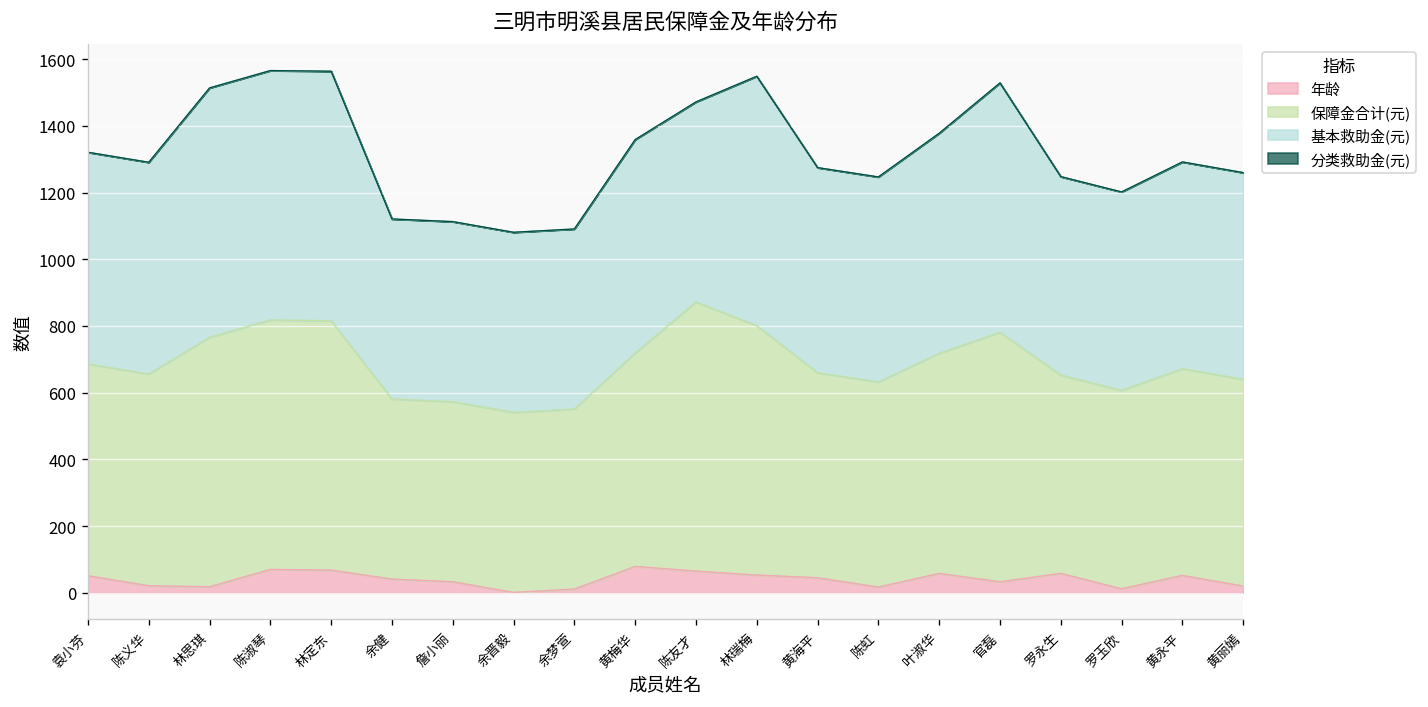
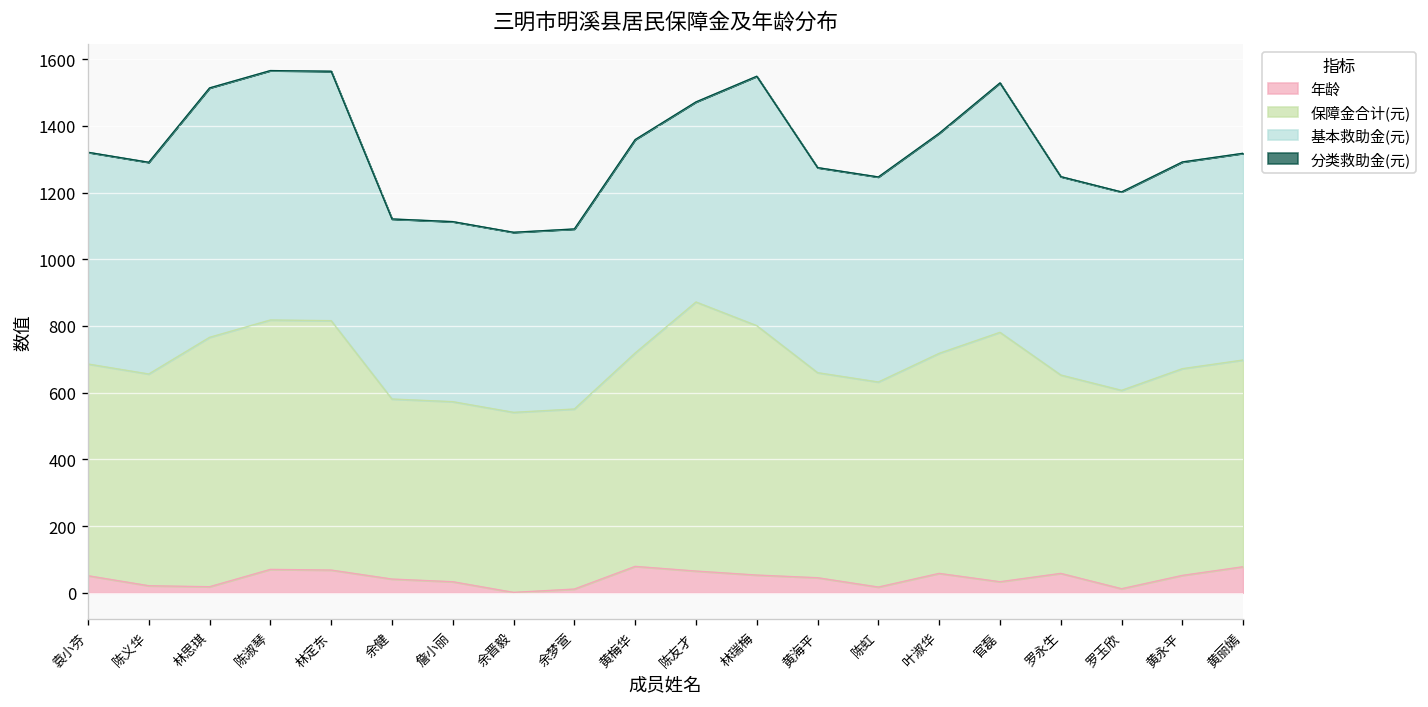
年龄, 黄丽嫣: 20 -> 80
